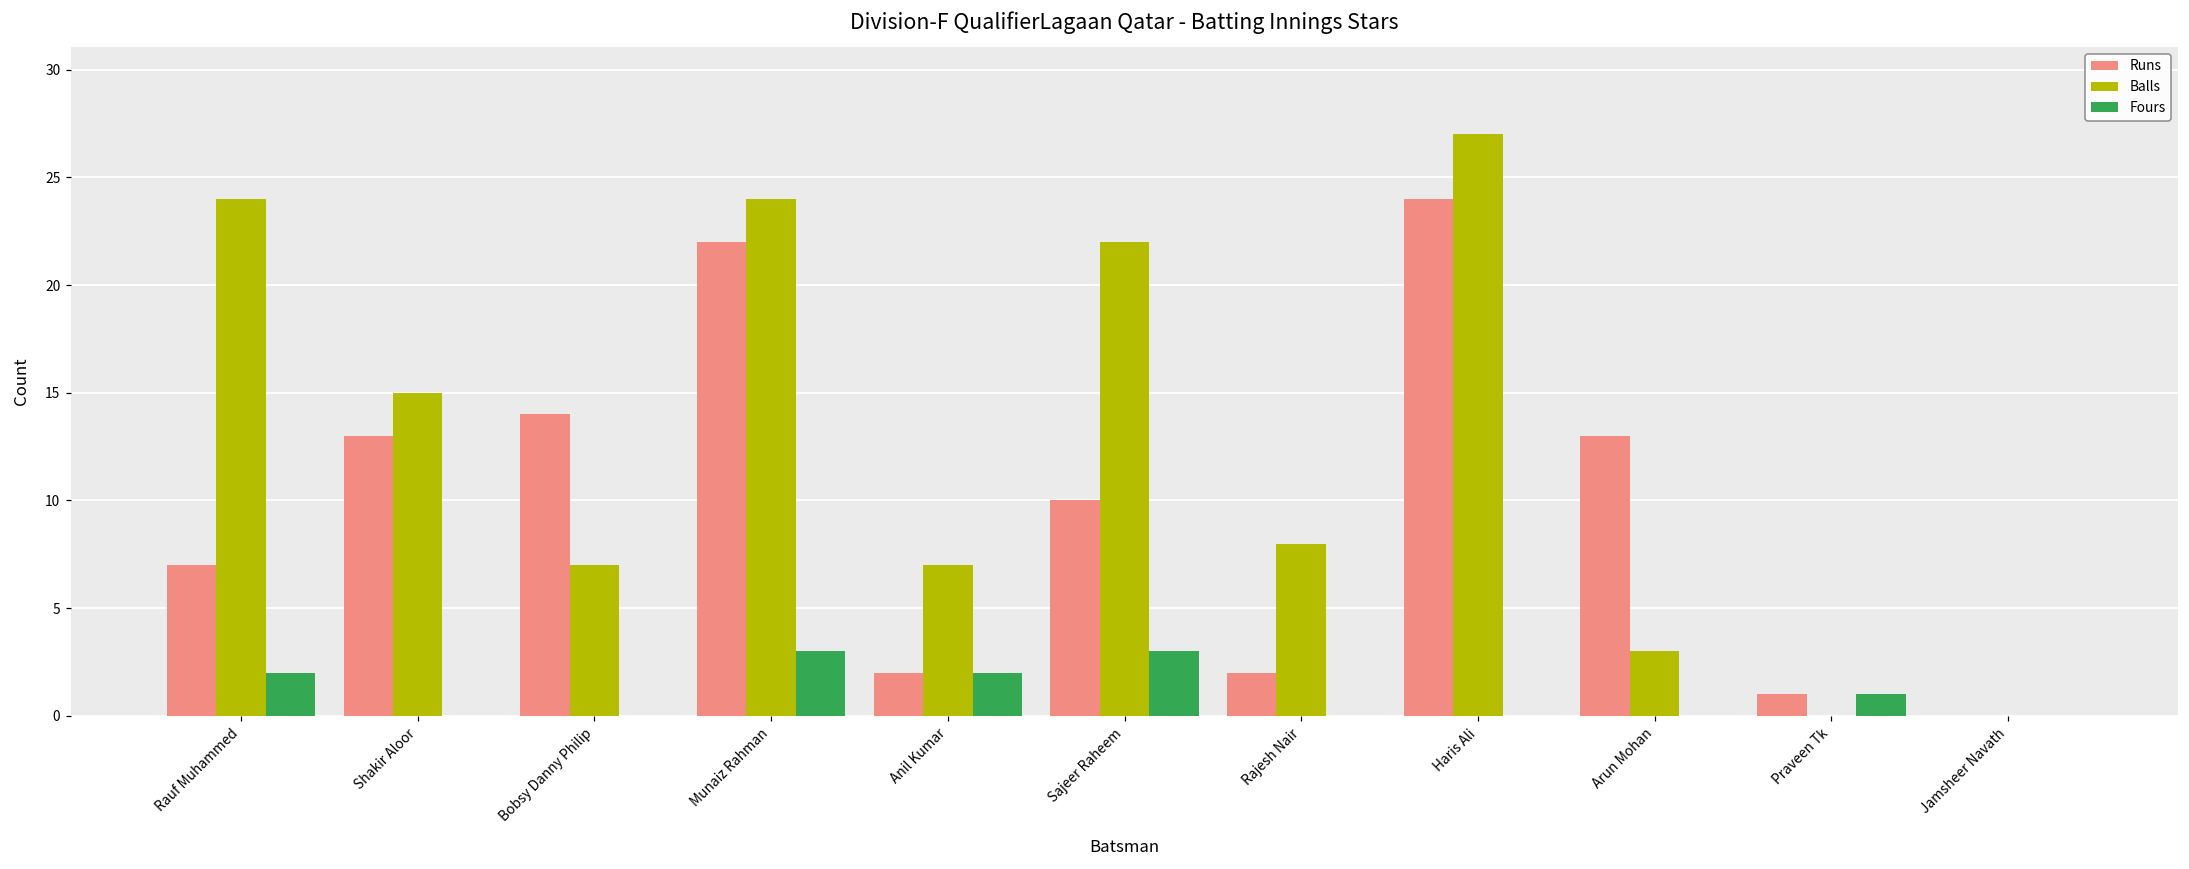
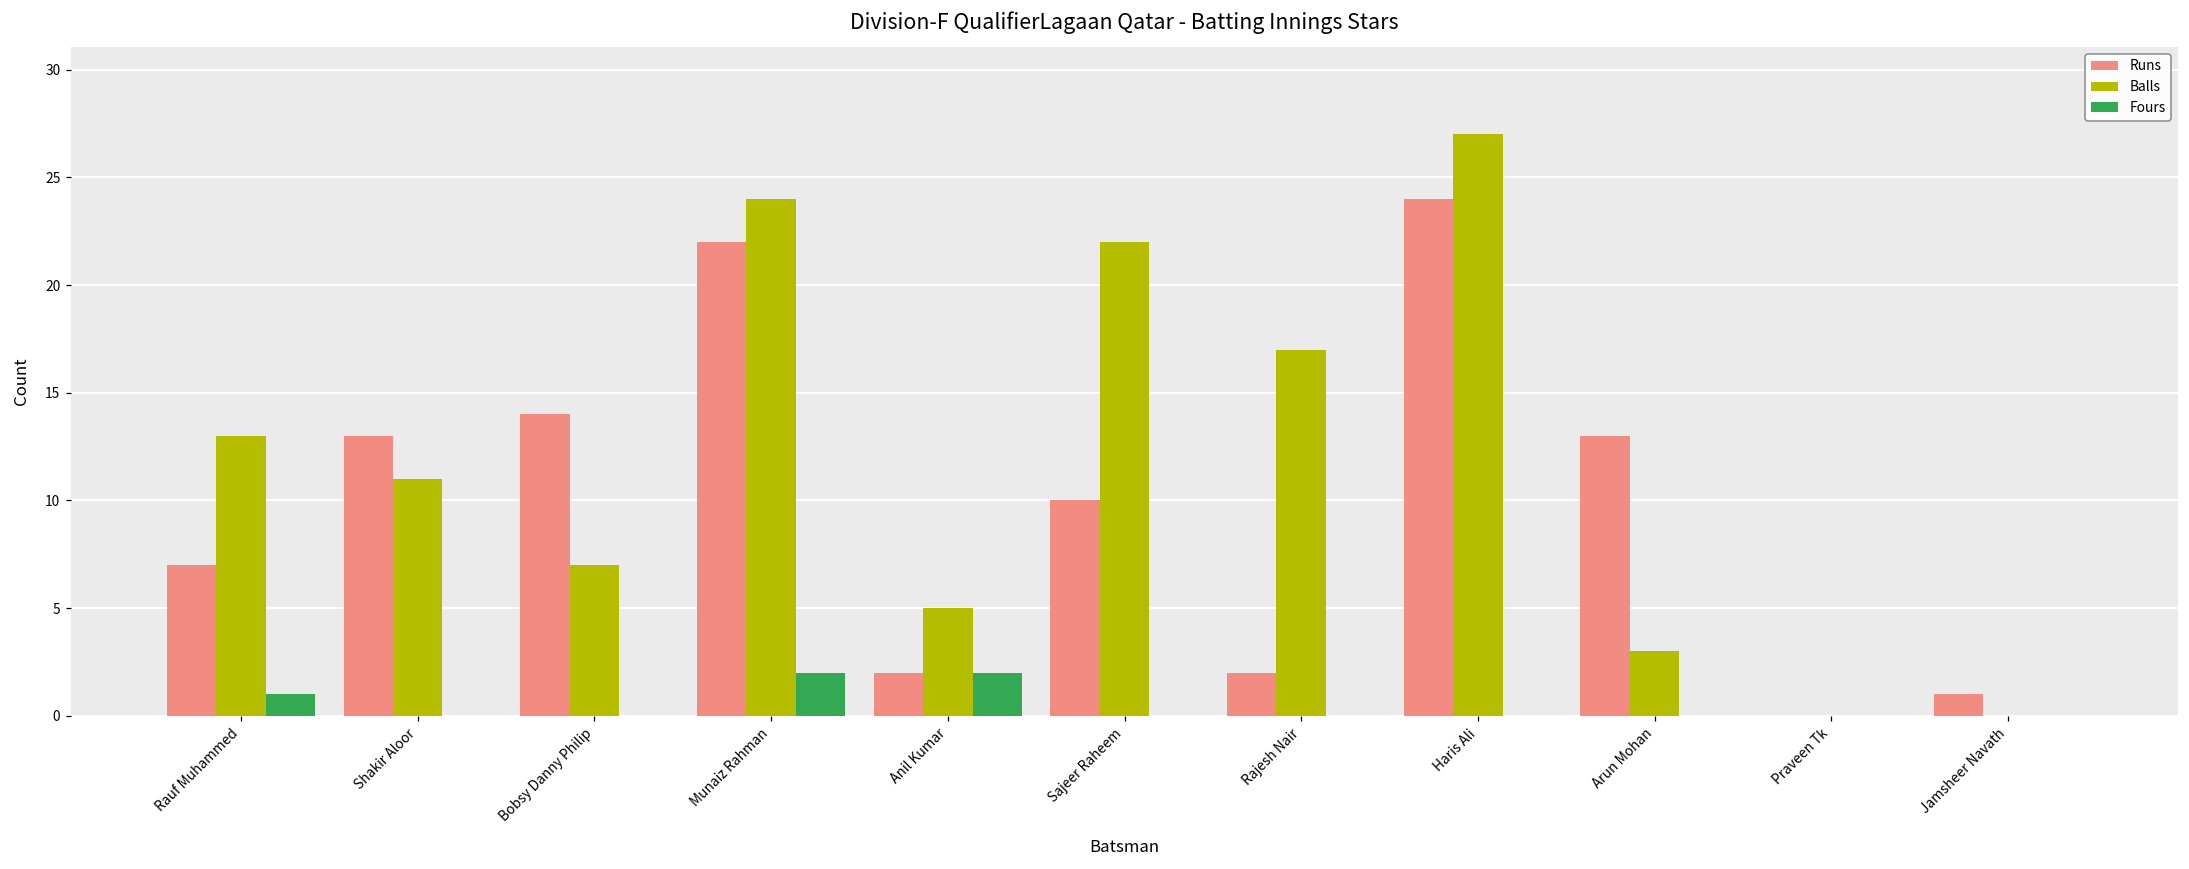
Balls, Rauf Muhammed: 24 -> 13
Fours, Rauf Muhammed: 2 -> 1
Balls, Shakir Aloor: 15 -> 11
Fours, Munaiz Rahman: 3 -> 2
Balls, Anil Kumar: 7 -> 5
Fours, Sajeer Raheem: 3 -> 0
Balls, Rajesh Nair: 8 -> 17
Runs, Praveen Tk: 1 -> 0
Fours, Praveen Tk: 1 -> 0
Runs, Jamsheer Navath: 0 -> 1
